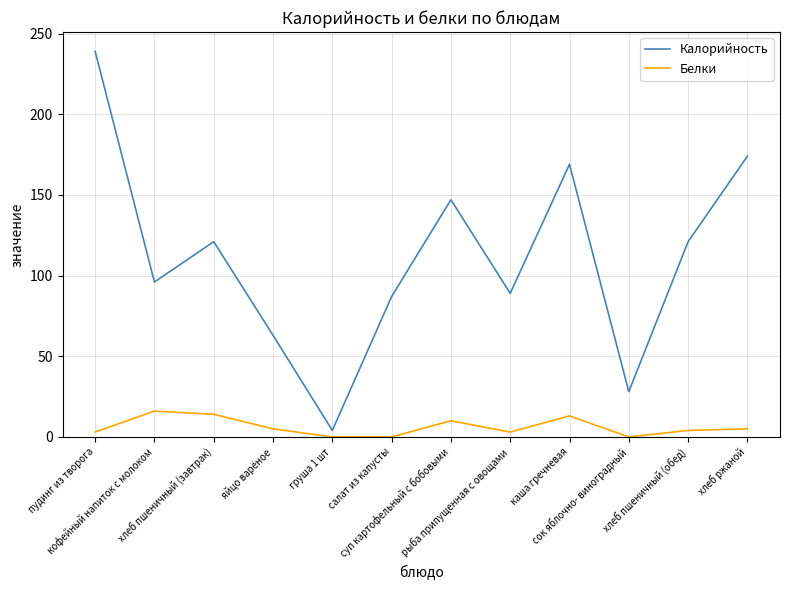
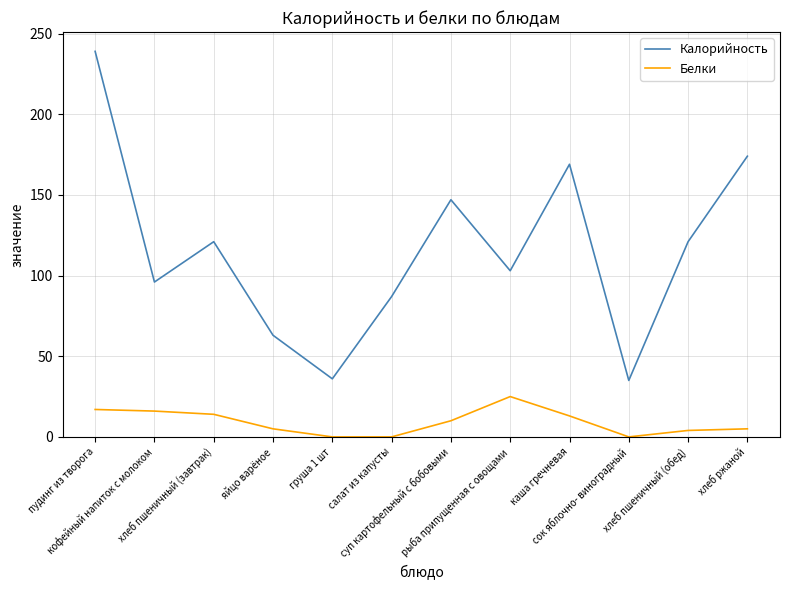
Белки, пудинг из творога: 3 -> 17
Калорийность, груша 1 шт: 4 -> 36
Калорийность, рыба припущенная с овощами: 89 -> 103
Белки, рыба припущенная с овощами: 3 -> 25
Калорийность, сок яблочно- виноградный: 28 -> 35
